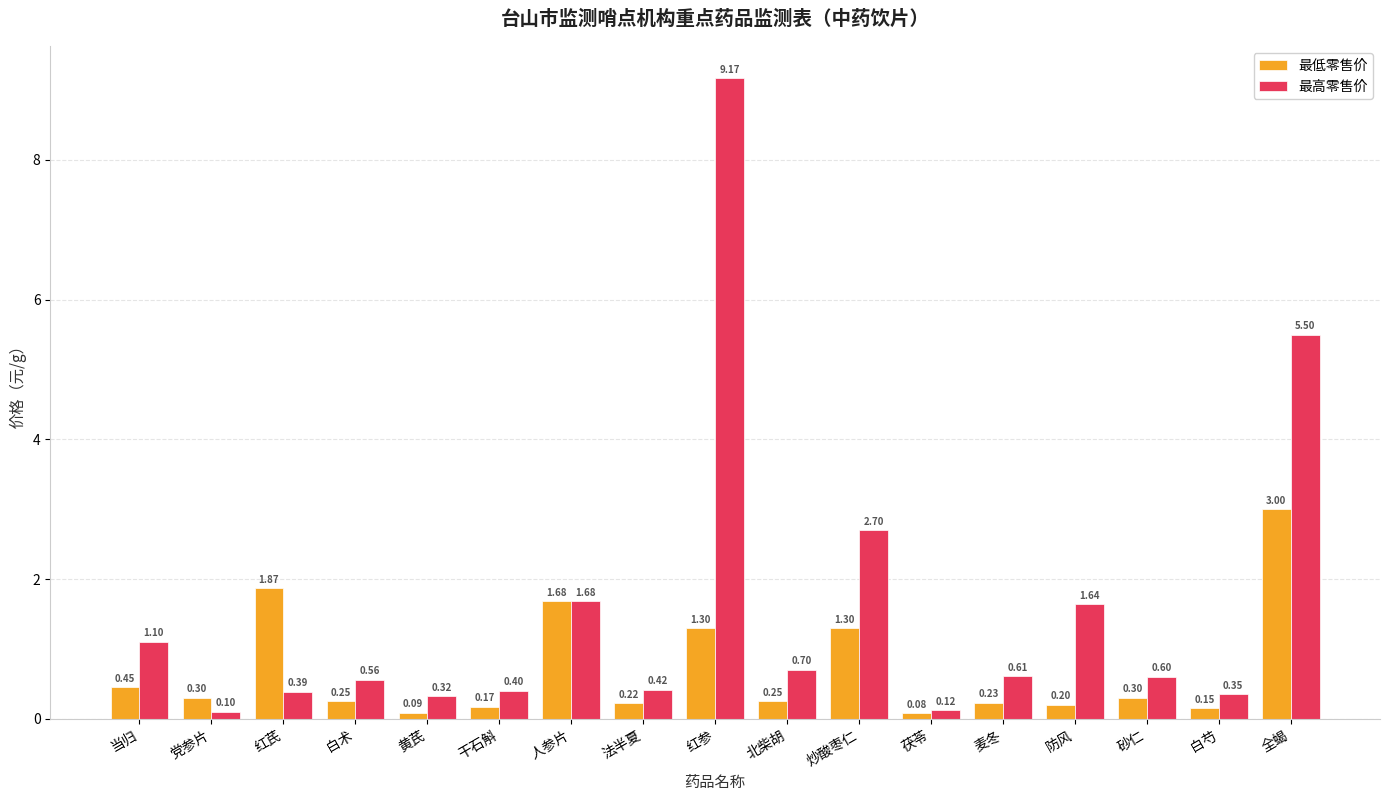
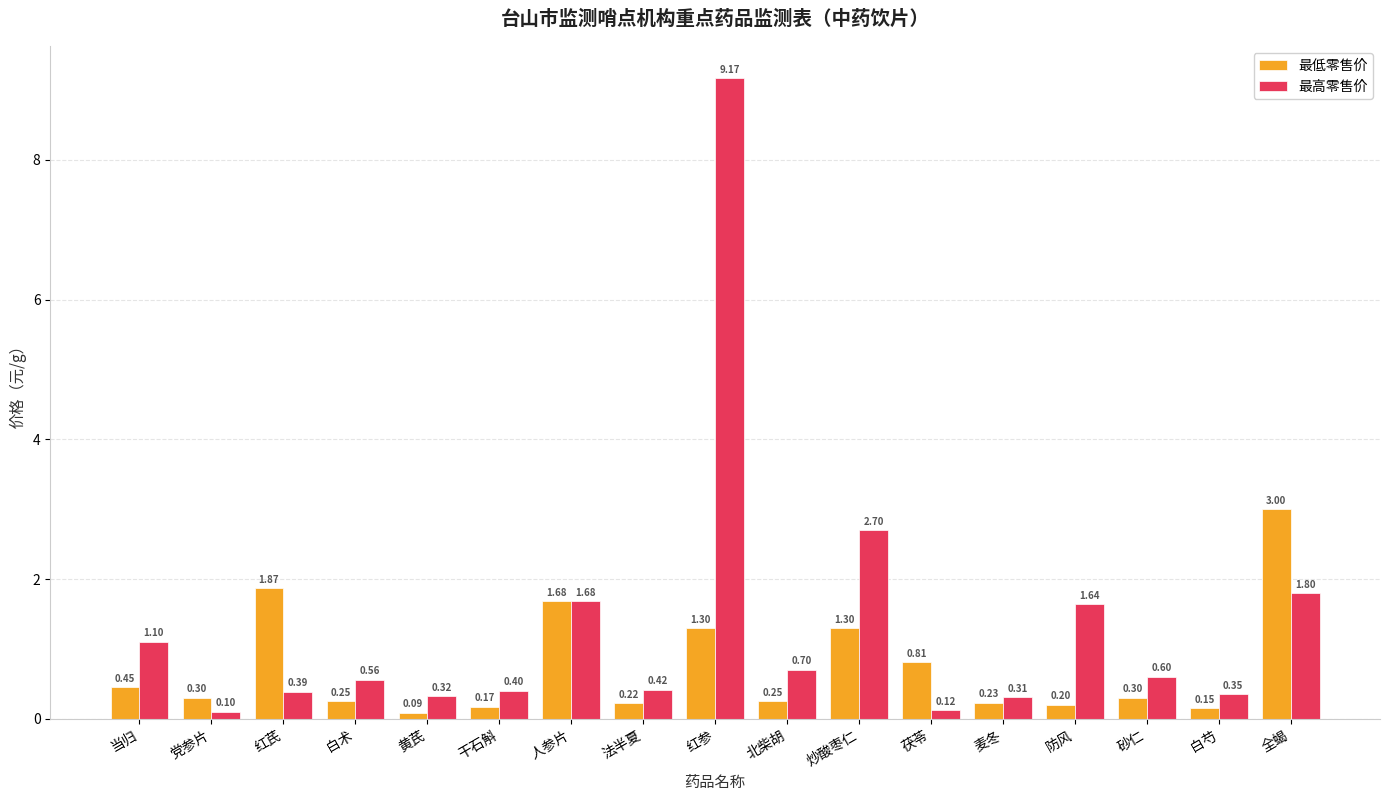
最低零售价, 茯苓: 0.08 -> 0.81
最高零售价, 麦冬: 0.61 -> 0.31
最高零售价, 全蝎: 5.50 -> 1.80
